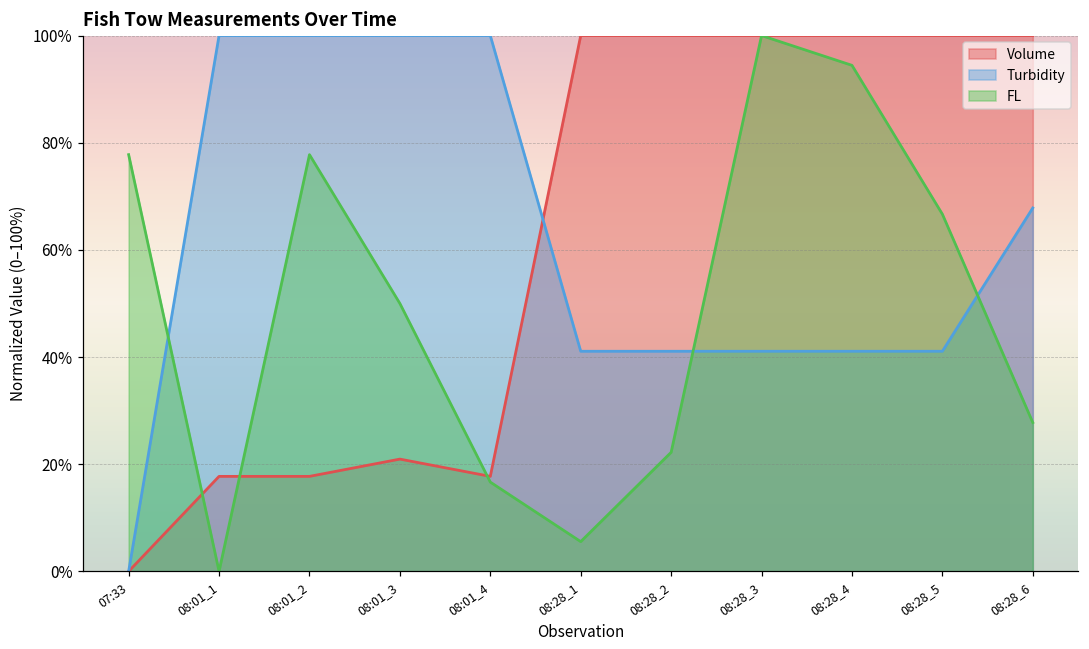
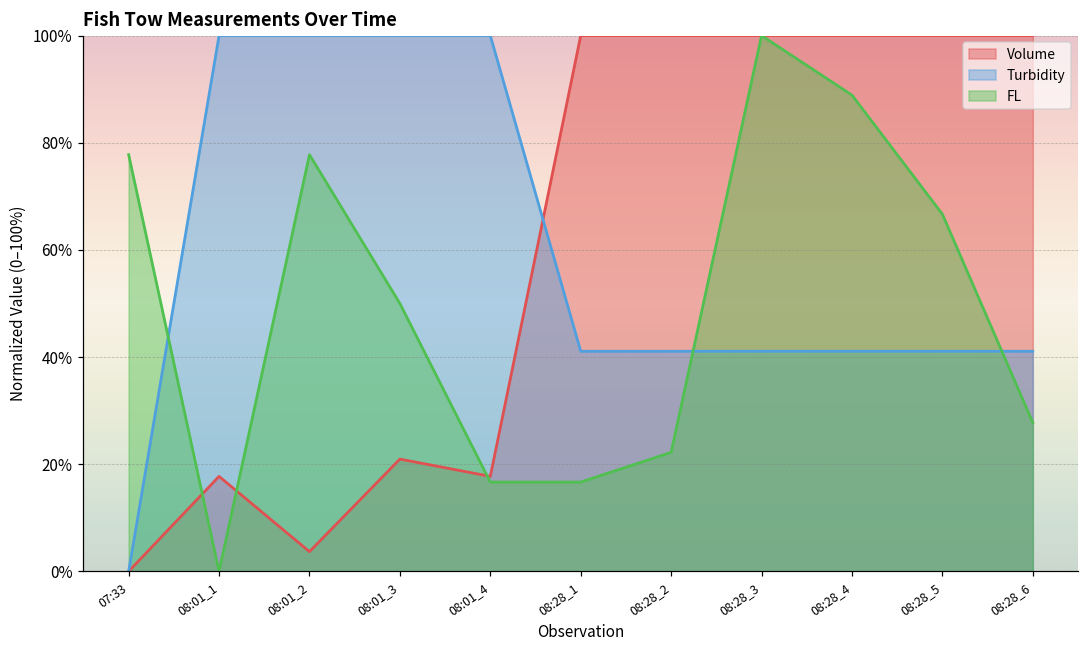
Volume, 08:01_2: 18% -> 4%
FL, 08:28_1: 6% -> 17%
FL, 08:28_4: 94% -> 89%
Turbidity, 08:28_6: 68% -> 41%
